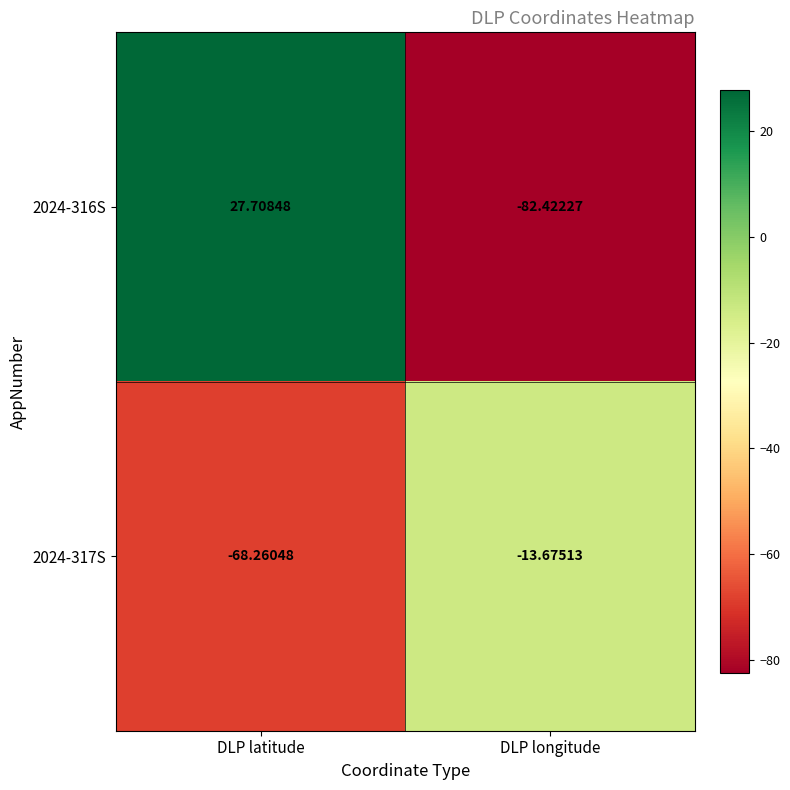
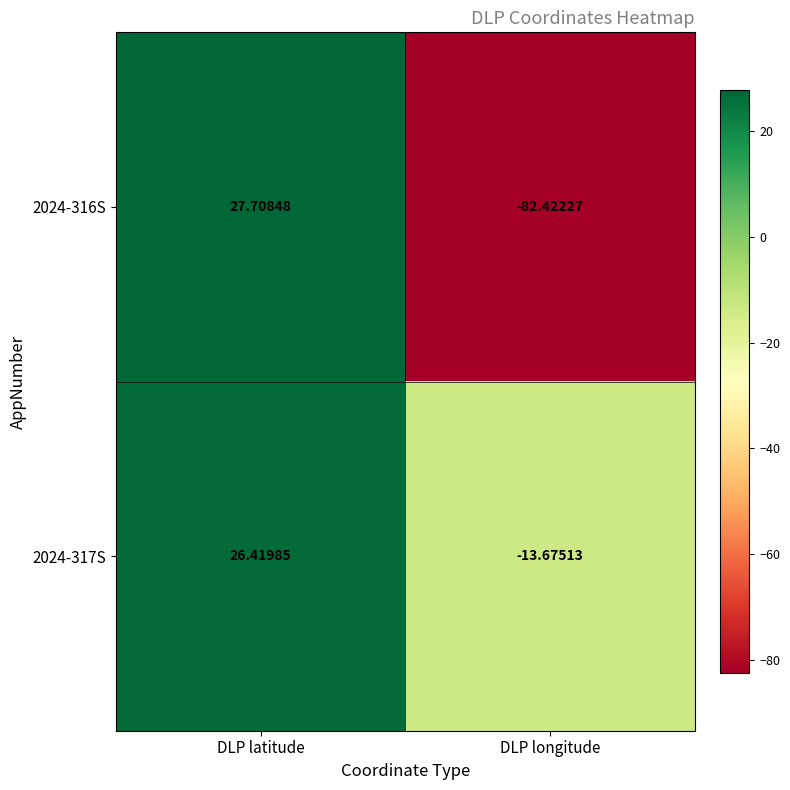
2024-317S, DLP latitude: -68.26048 -> 26.41985
